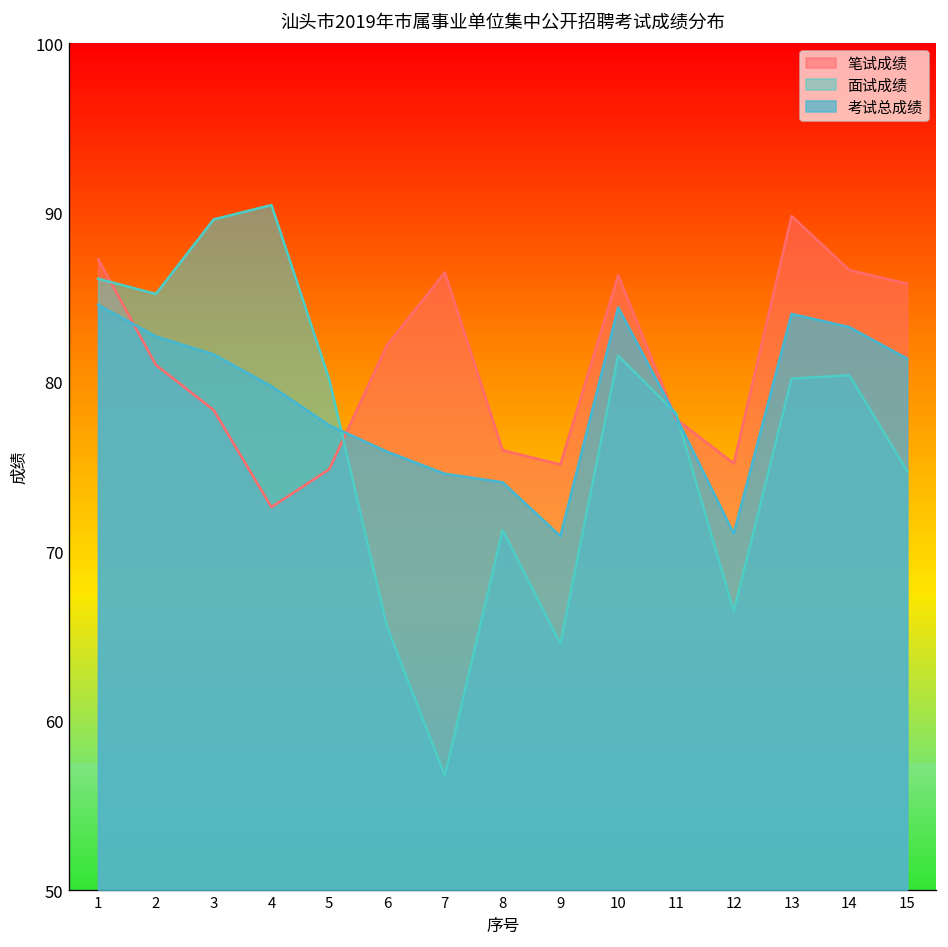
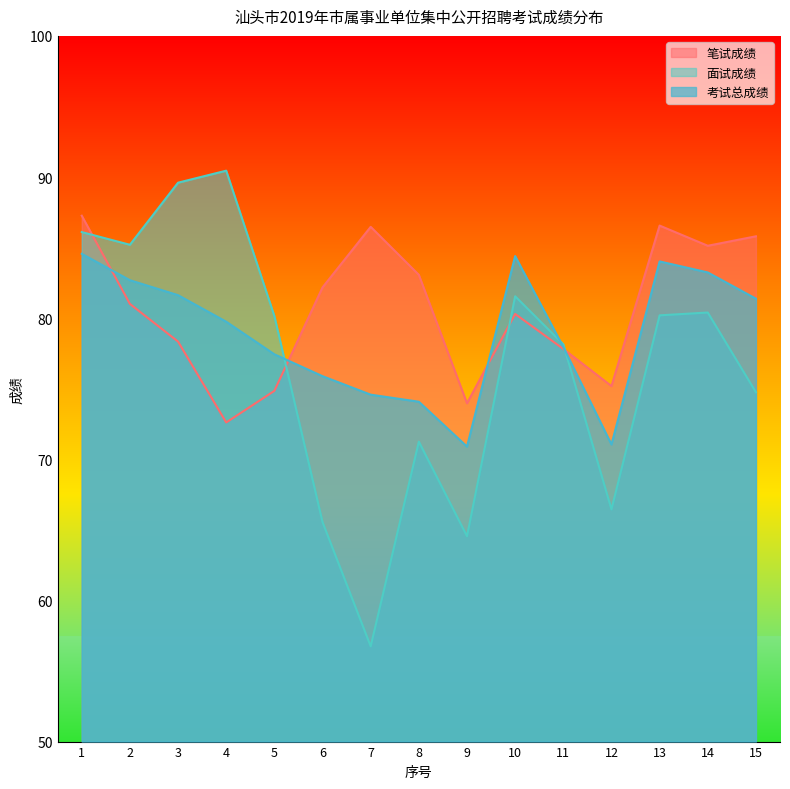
笔试成绩, 8: 76.0 -> 83.1
笔试成绩, 9: 75.1 -> 74.0
笔试成绩, 10: 86.3 -> 80.3
笔试成绩, 13: 89.8 -> 86.6
笔试成绩, 14: 86.6 -> 85.1
